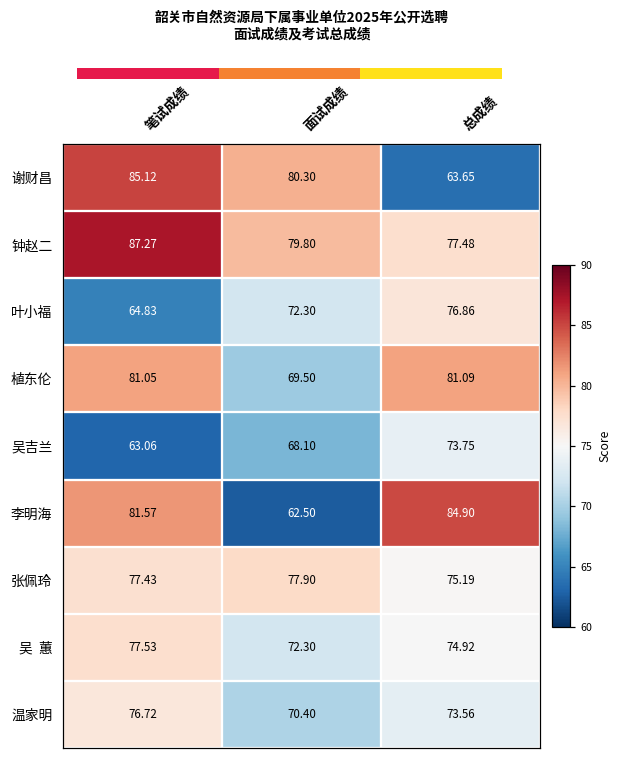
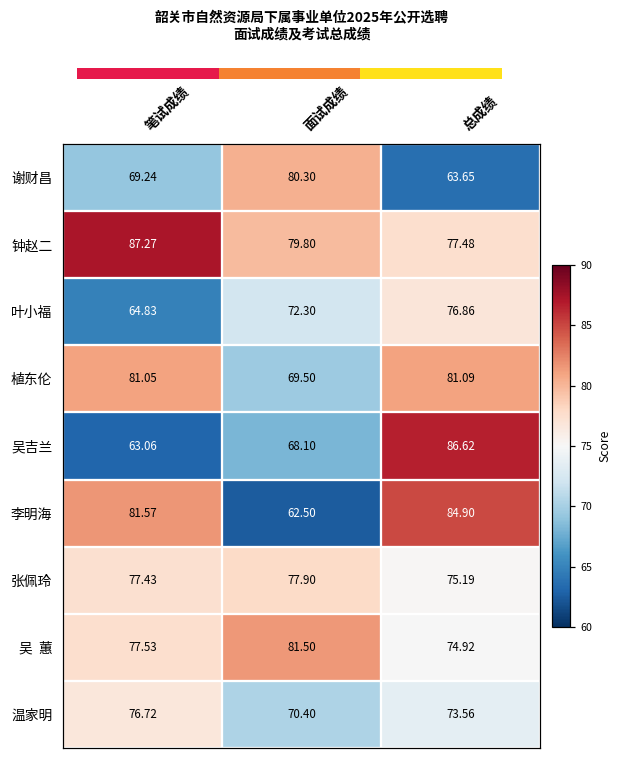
韶关市自然资源局下属事业单位2025年公开选聘 面试成绩及考试总成绩, 谢财昌, 笔试成绩: 85.12 -> 69.24
韶关市自然资源局下属事业单位2025年公开选聘 面试成绩及考试总成绩, 吴吉兰, 总成绩: 73.75 -> 86.62
韶关市自然资源局下属事业单位2025年公开选聘 面试成绩及考试总成绩, 吴 蕙, 面试成绩: 72.30 -> 81.50
